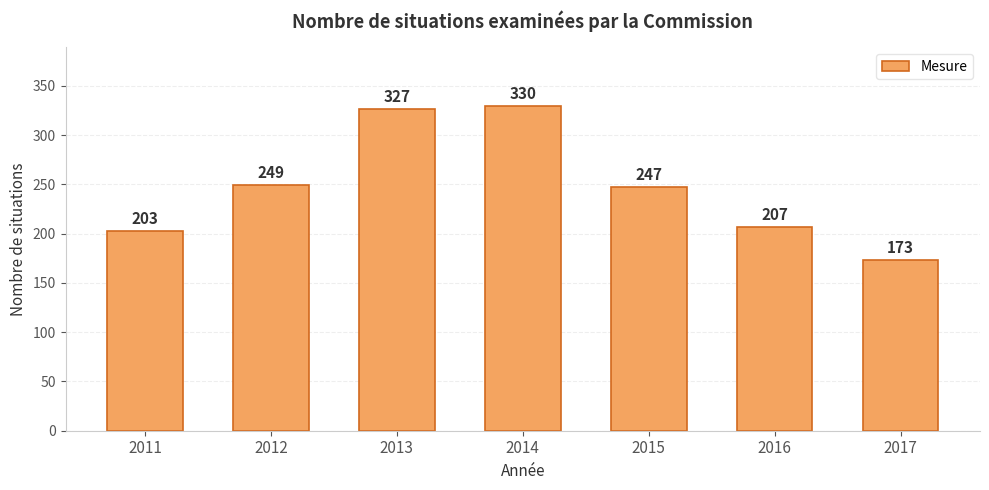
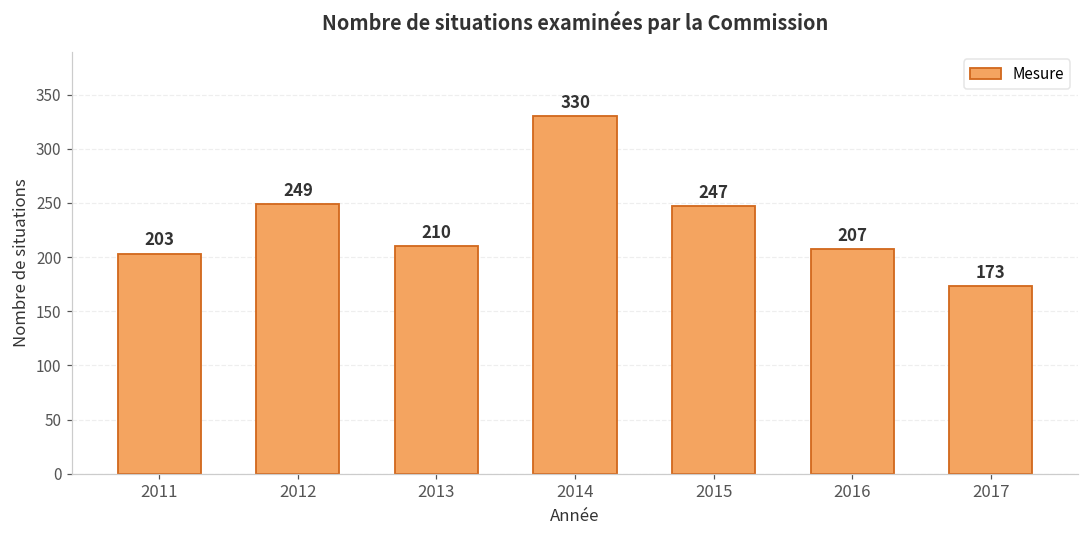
2013: 327 -> 210
